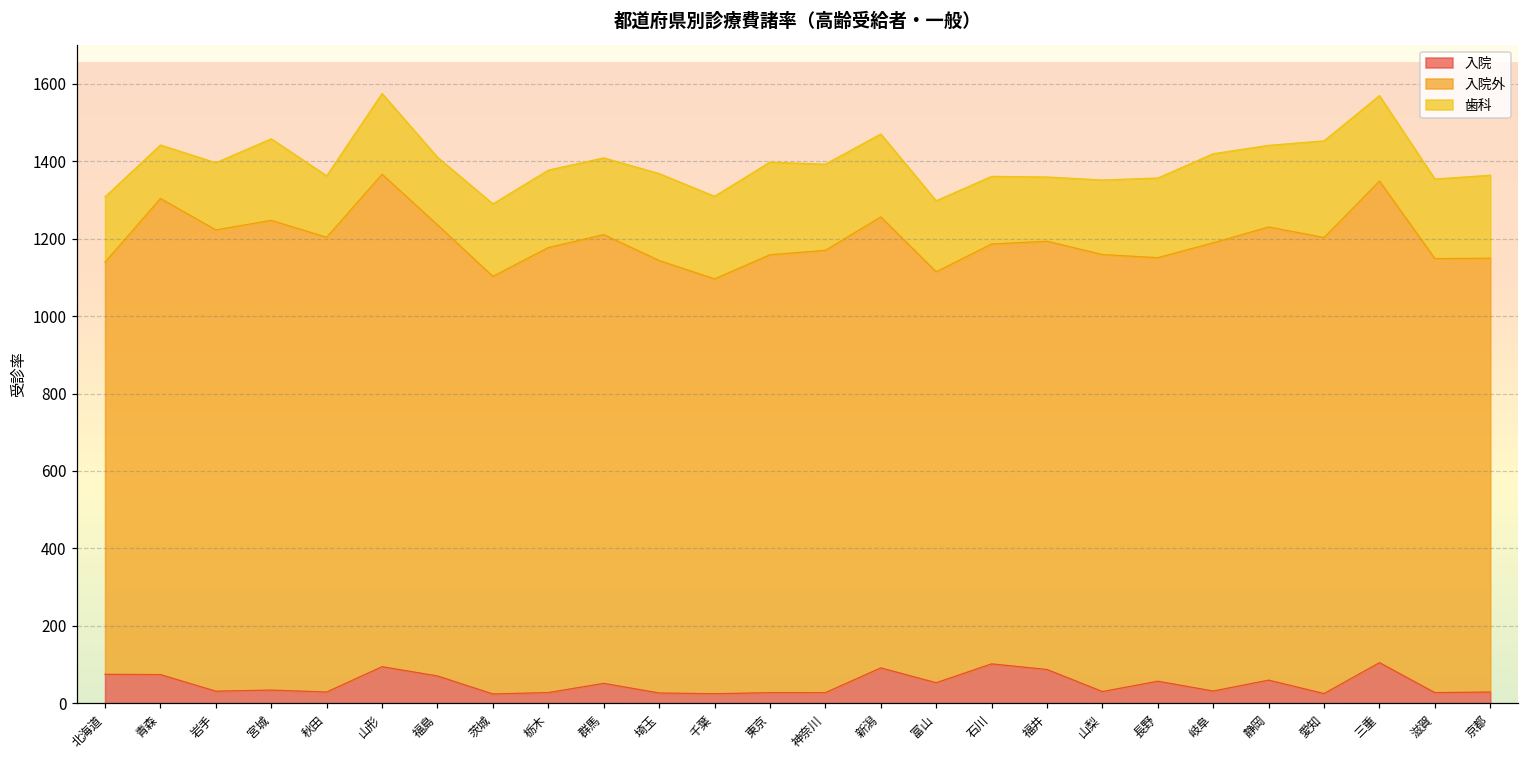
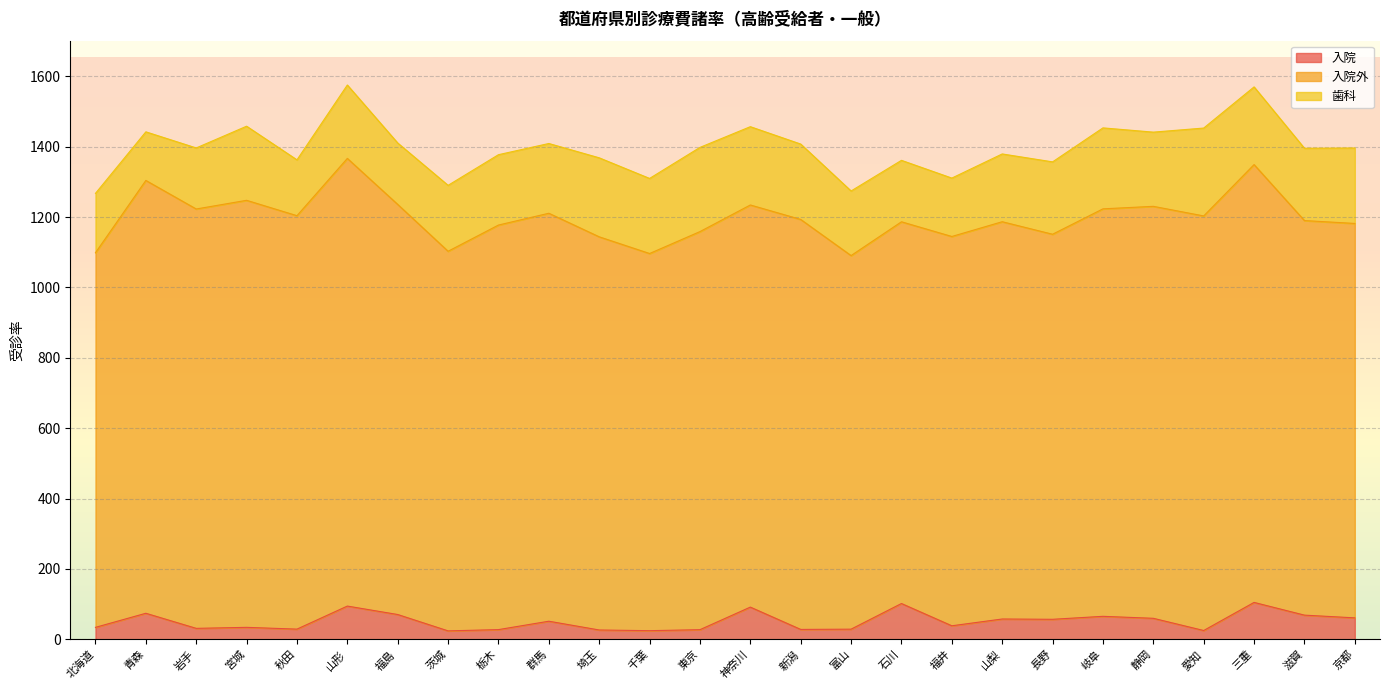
入院, 北海道: 70 -> 30
入院, 神奈川: 30 -> 90
入院, 新潟: 90 -> 30
入院, 富山: 50 -> 30
入院, 福井: 90 -> 40
入院, 山梨: 30 -> 60
入院, 岐阜: 30 -> 70
入院, 滋賀: 30 -> 70
入院, 京都: 30 -> 60
